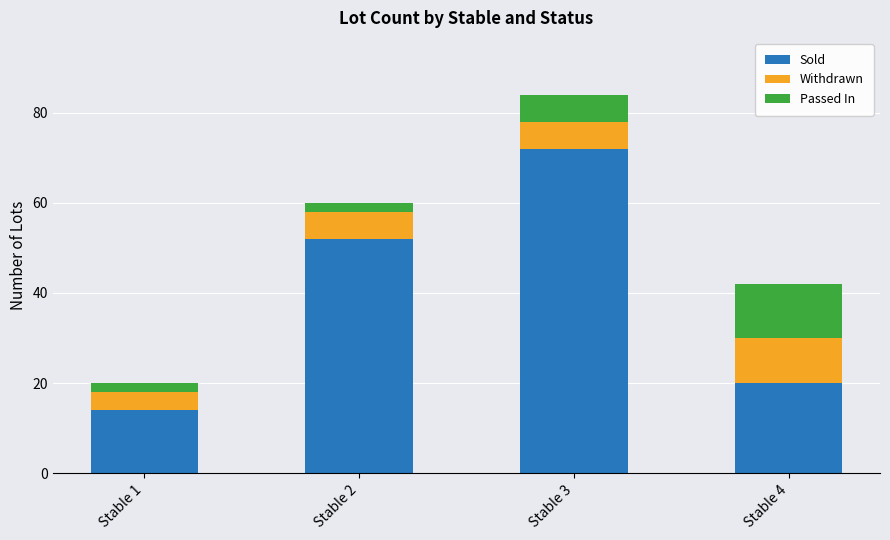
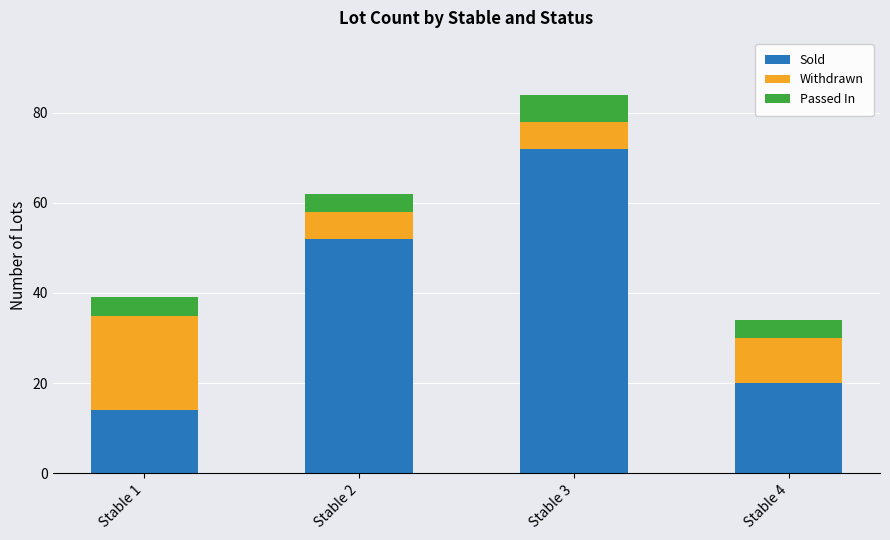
Withdrawn, Stable 1: 4 -> 21
Passed In, Stable 1: 2 -> 4
Passed In, Stable 2: 2 -> 4
Passed In, Stable 4: 12 -> 4
